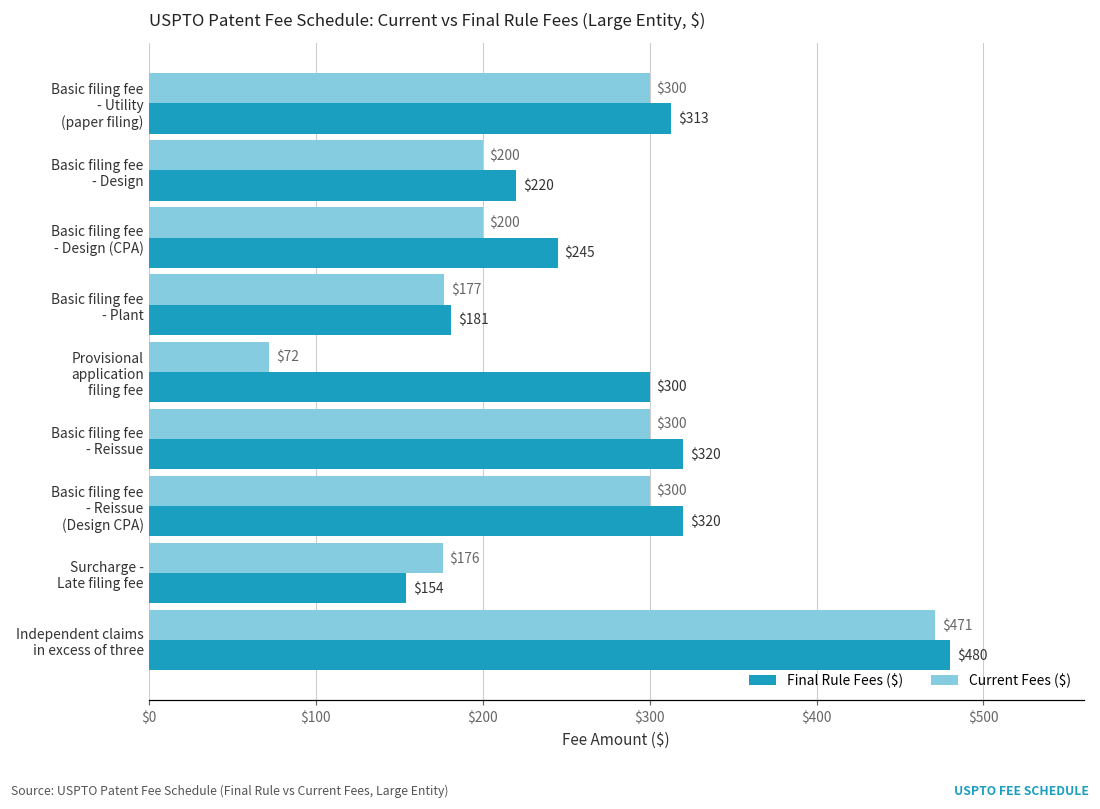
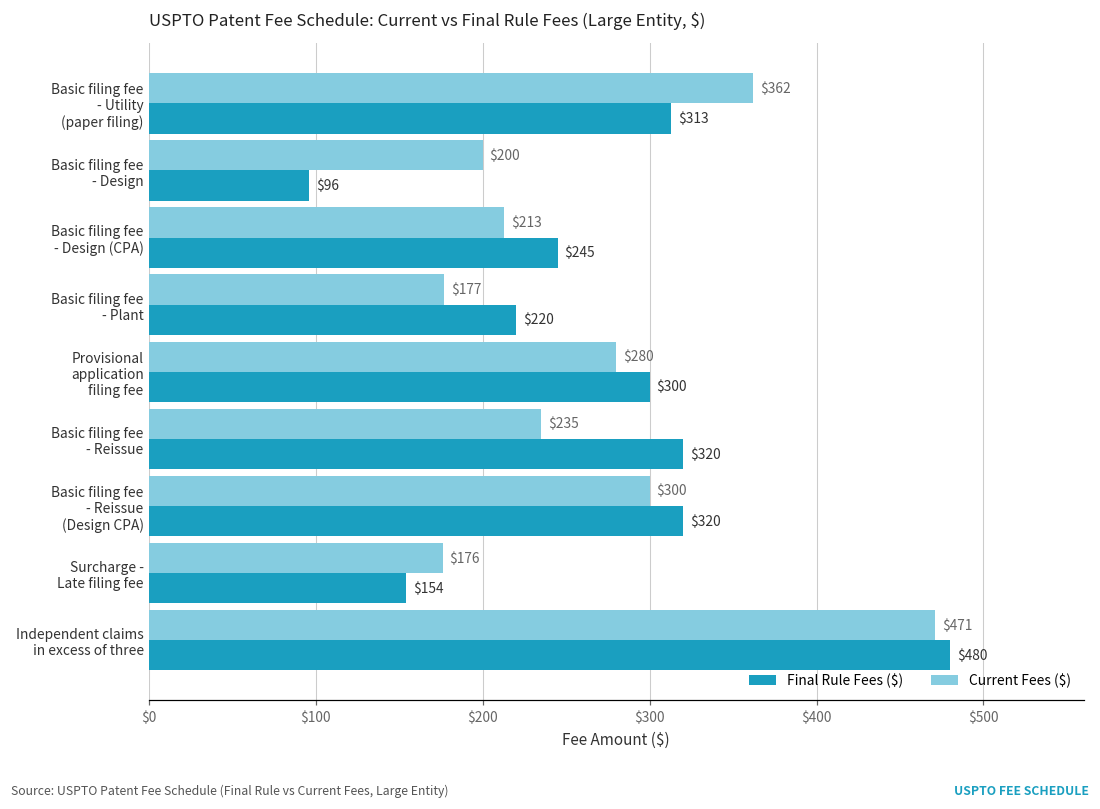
Current Fees ($), Basic filing fee - Utility (paper filing): $300 -> $362
Final Rule Fees ($), Basic filing fee - Design: $220 -> $96
Current Fees ($), Basic filing fee - Design (CPA): $200 -> $213
Final Rule Fees ($), Basic filing fee - Plant: $181 -> $220
Current Fees ($), Provisional application filing fee: $72 -> $280
Current Fees ($), Basic filing fee - Reissue: $300 -> $235
